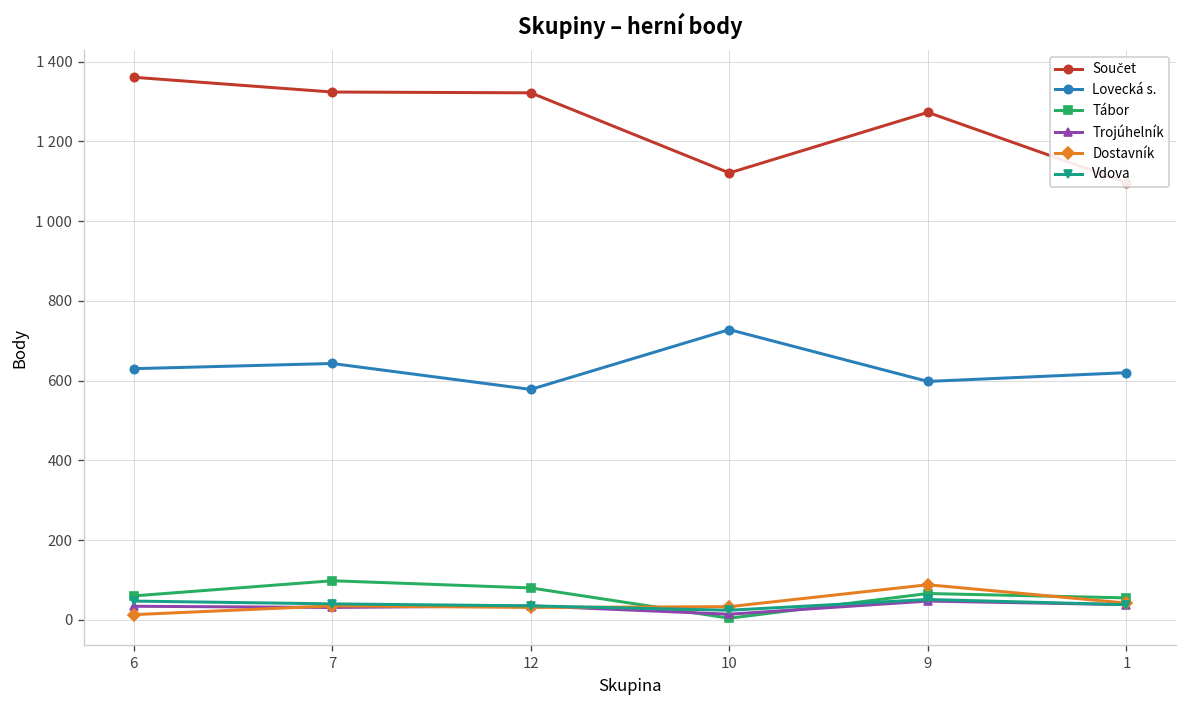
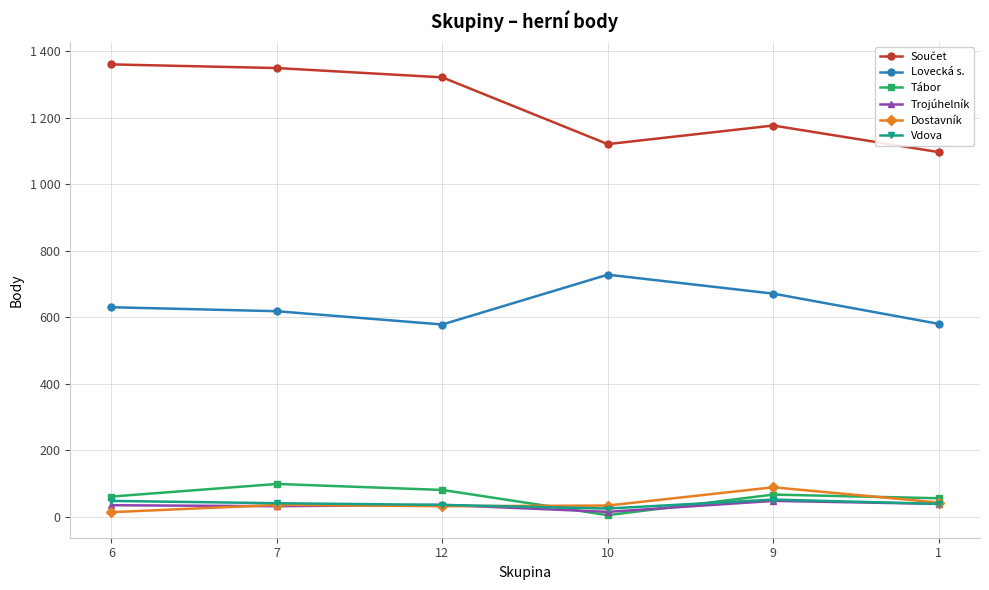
Součet, 7: 1320 -> 1350
Lovecká s., 7: 640 -> 620
Součet, 9: 1270 -> 1180
Lovecká s., 9: 600 -> 670
Lovecká s., 1: 620 -> 580
